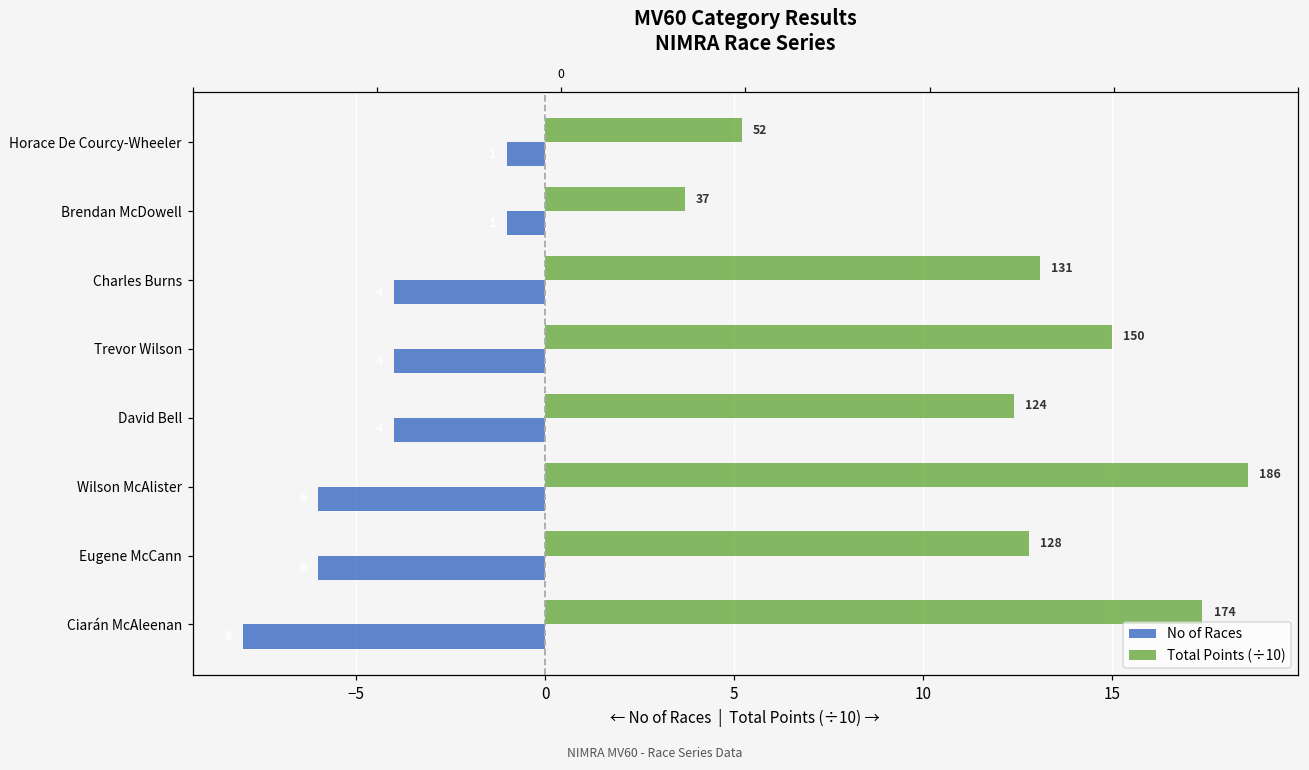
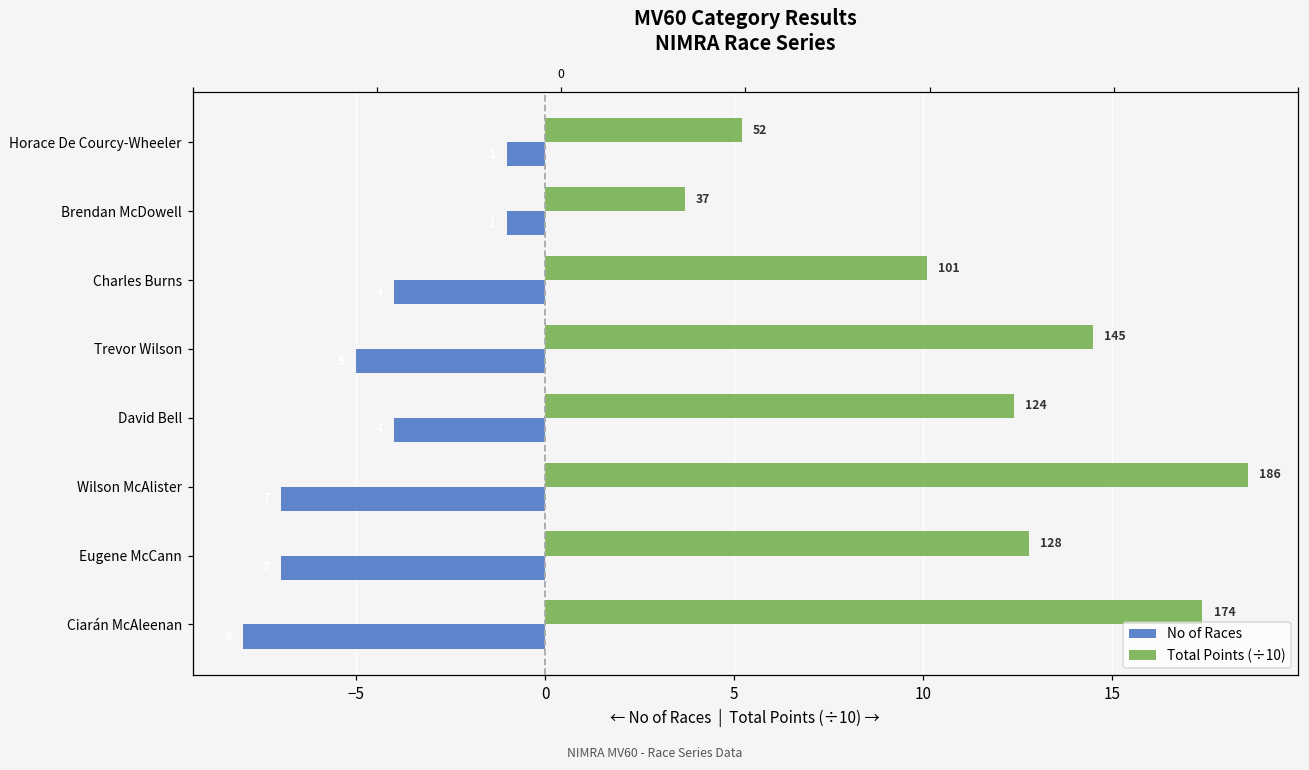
Total Points (÷10), Charles Burns: 131 -> 101
Total Points (÷10), Trevor Wilson: 150 -> 145
No of Races, Trevor Wilson: -4.0 -> -5.0
No of Races, Wilson McAlister: -6.0 -> -7.0
No of Races, Eugene McCann: -6.0 -> -7.0
